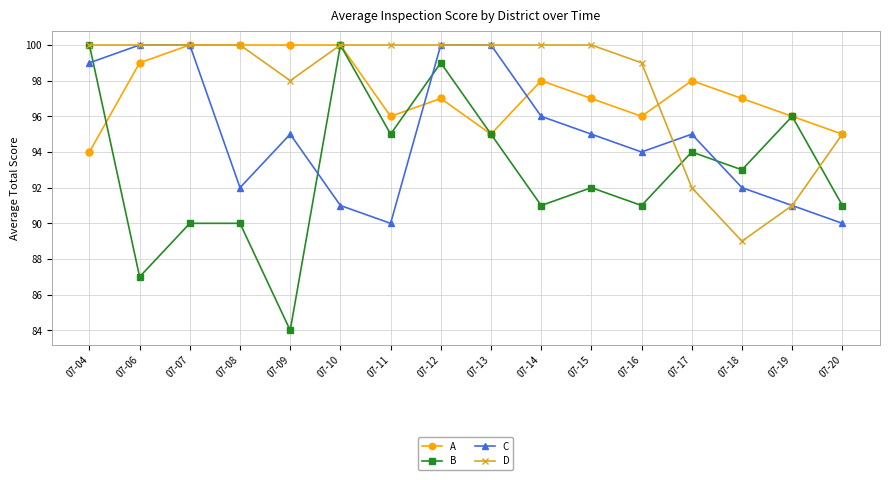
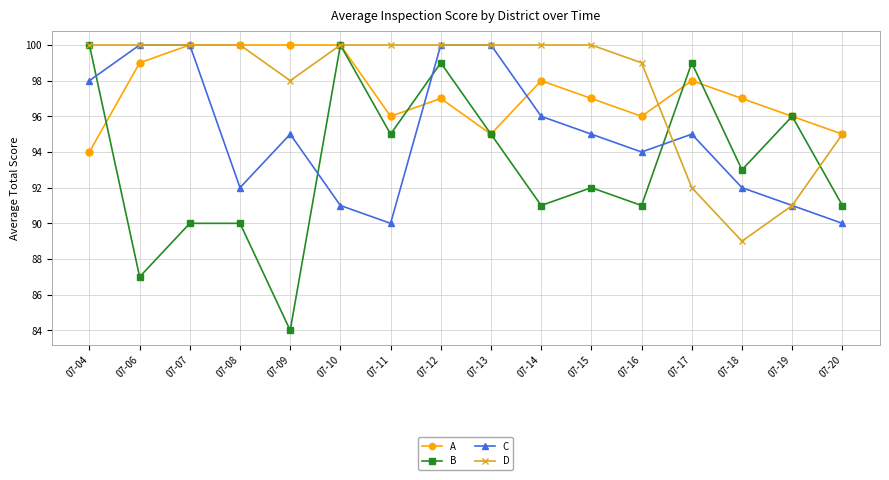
C, 07-04: 99 -> 98
B, 07-17: 94 -> 99
